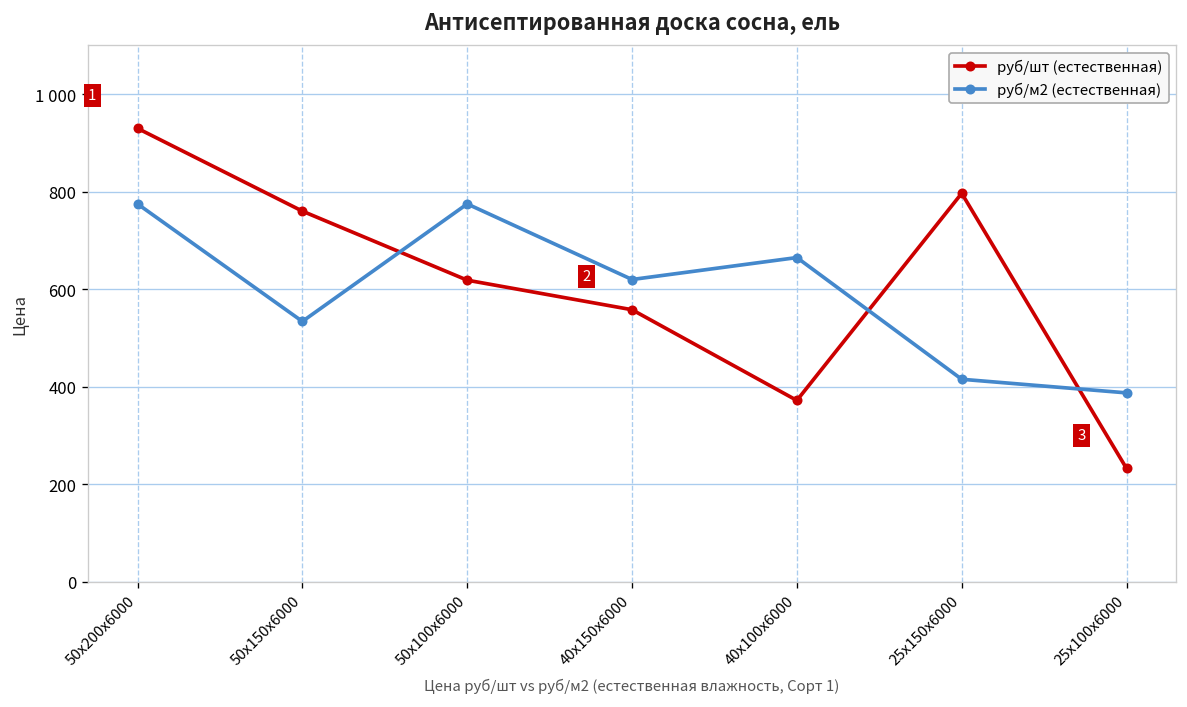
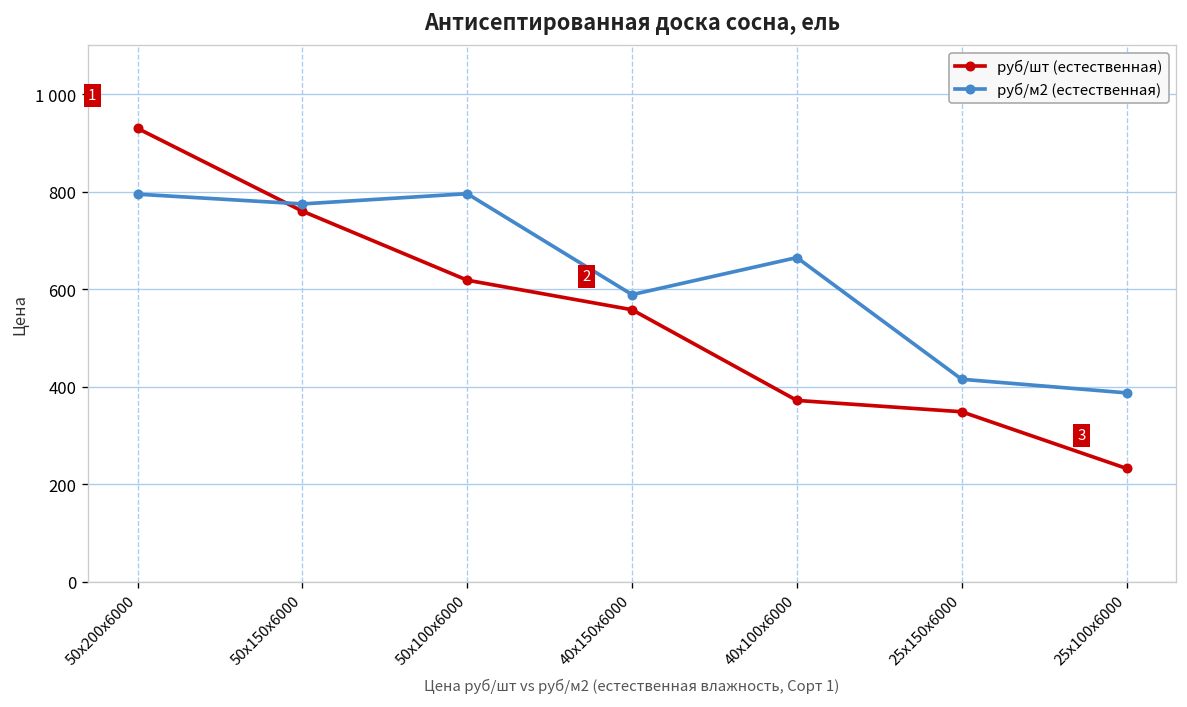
руб/м2 (естественная), 50х200х6000: 780 -> 800
руб/м2 (естественная), 50х150х6000: 530 -> 780
руб/м2 (естественная), 50х100х6000: 780 -> 800
руб/м2 (естественная), 40х150х6000: 620 -> 590
руб/шт (естественная), 25х150х6000: 800 -> 350
